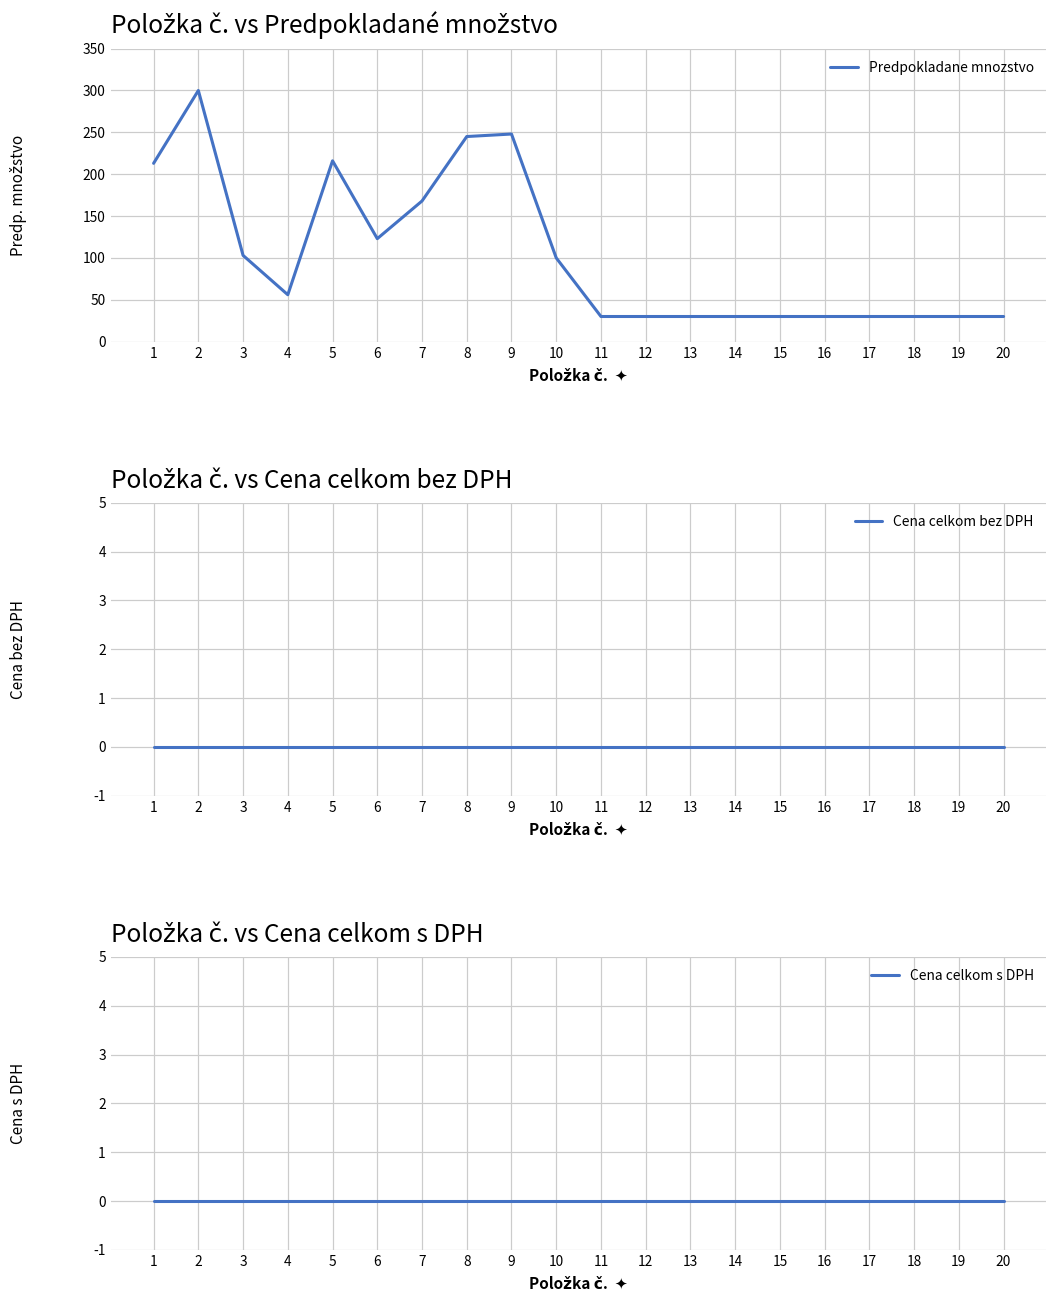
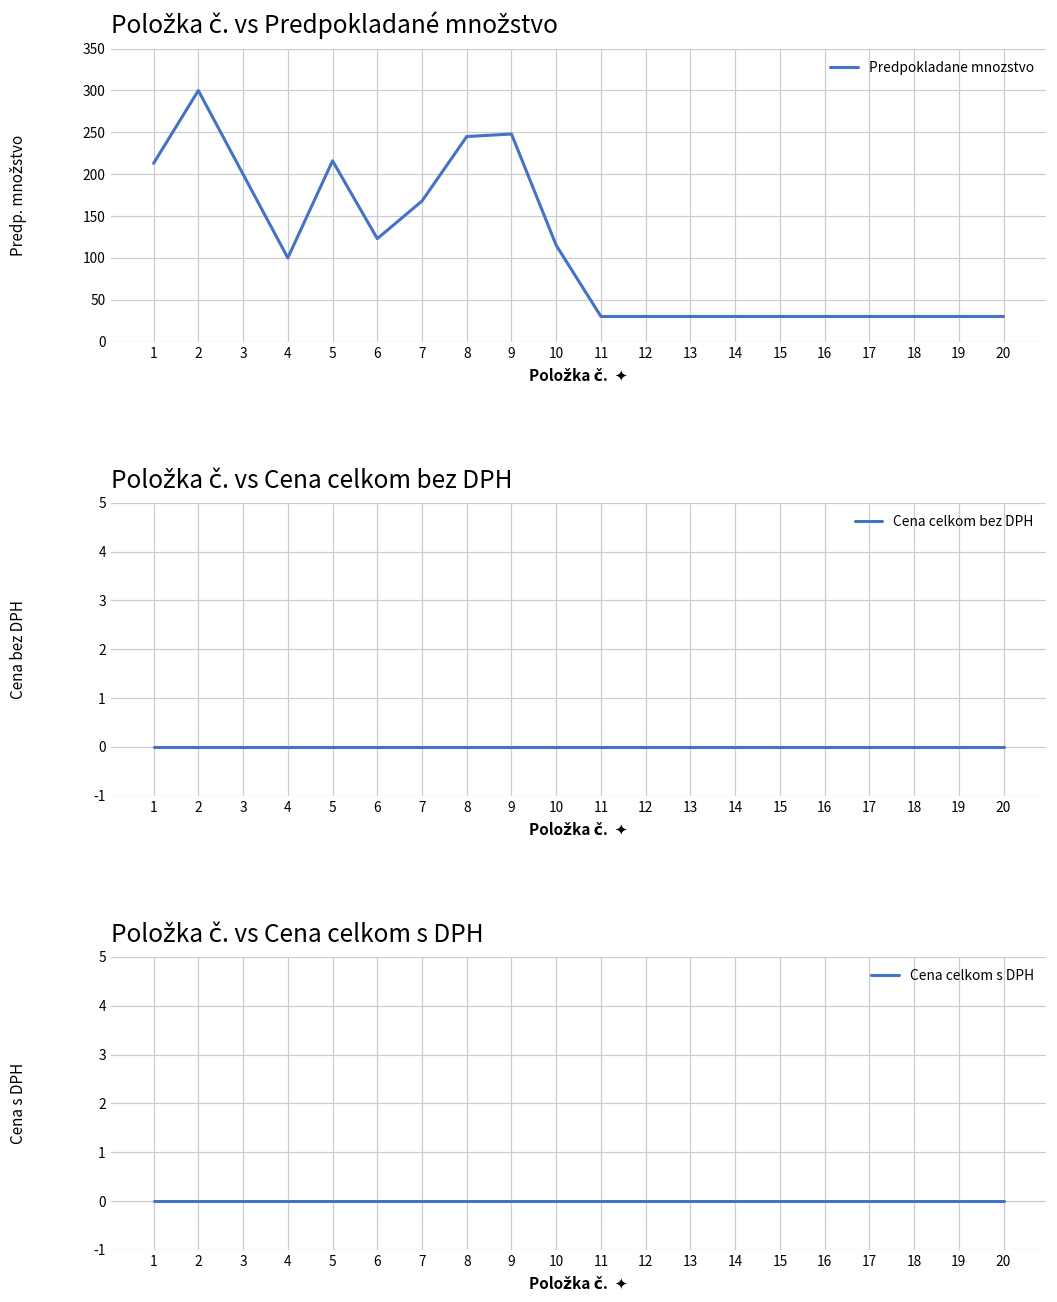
Položka č. vs Predpokladané množstvo, 3: 100 -> 200
Položka č. vs Predpokladané množstvo, 4: 60 -> 100
Položka č. vs Predpokladané množstvo, 10: 100 -> 120
